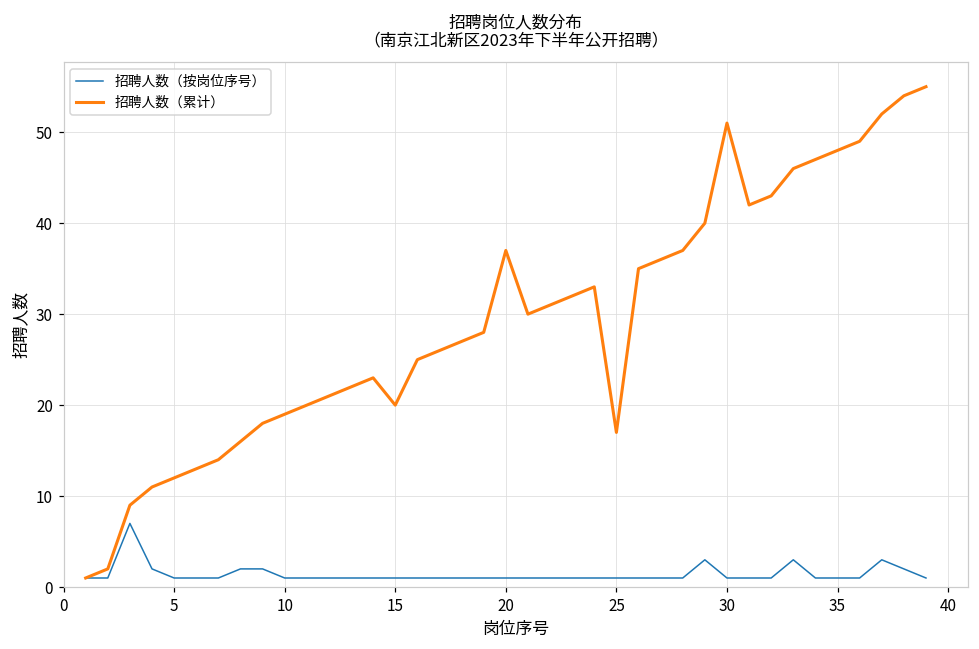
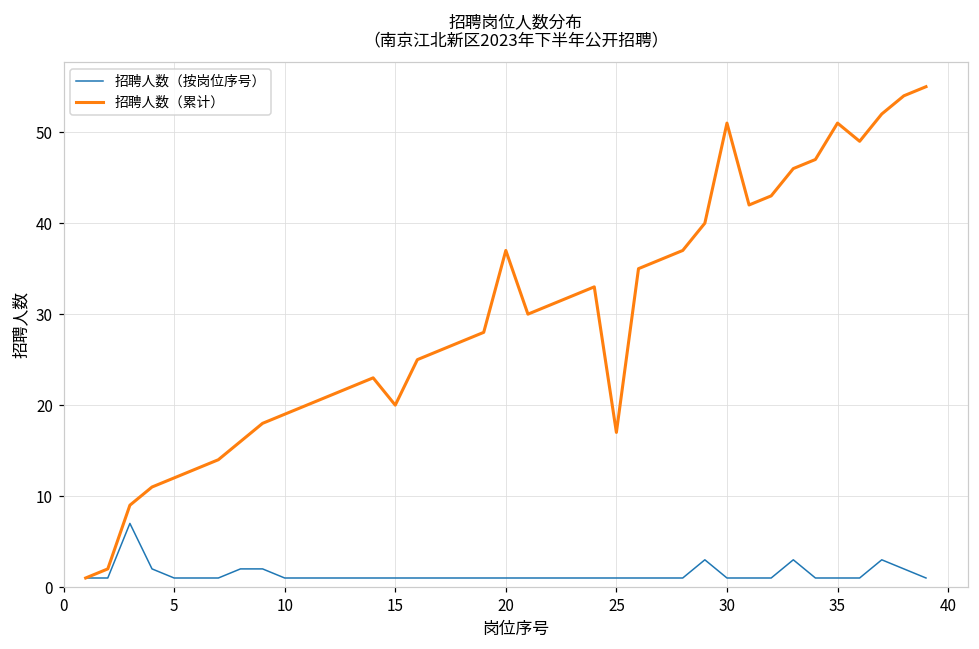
招聘人数（累计）, 35: 48 -> 51
